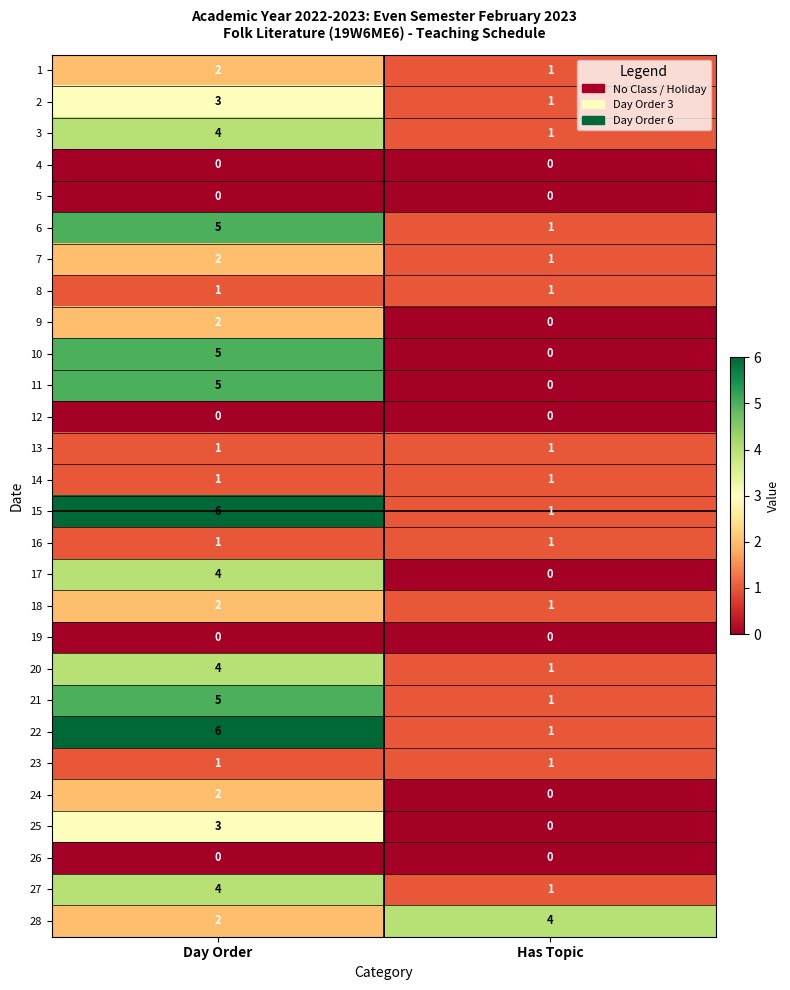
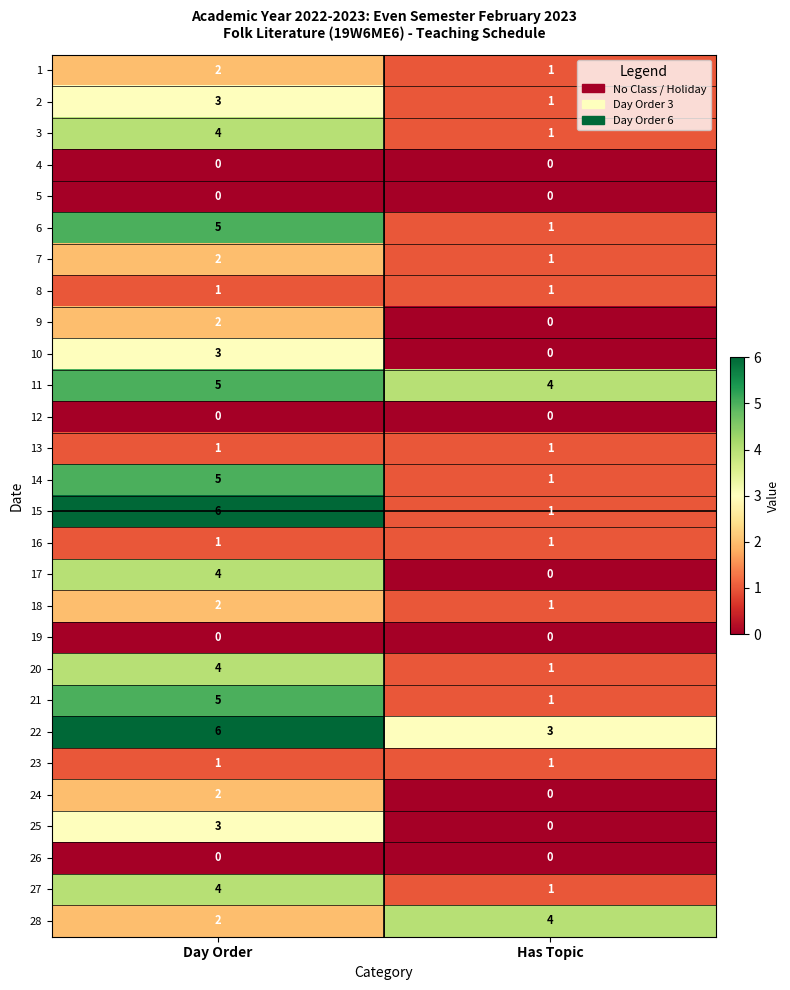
10, Day Order: 5 -> 3
11, Has Topic: 0 -> 4
14, Day Order: 1 -> 5
22, Has Topic: 1 -> 3
